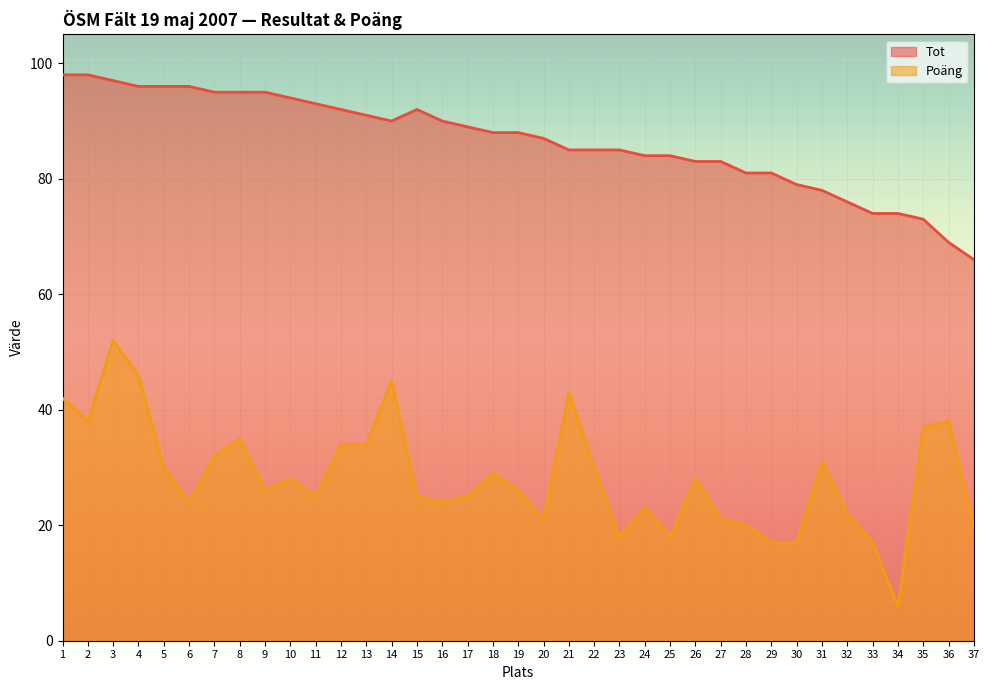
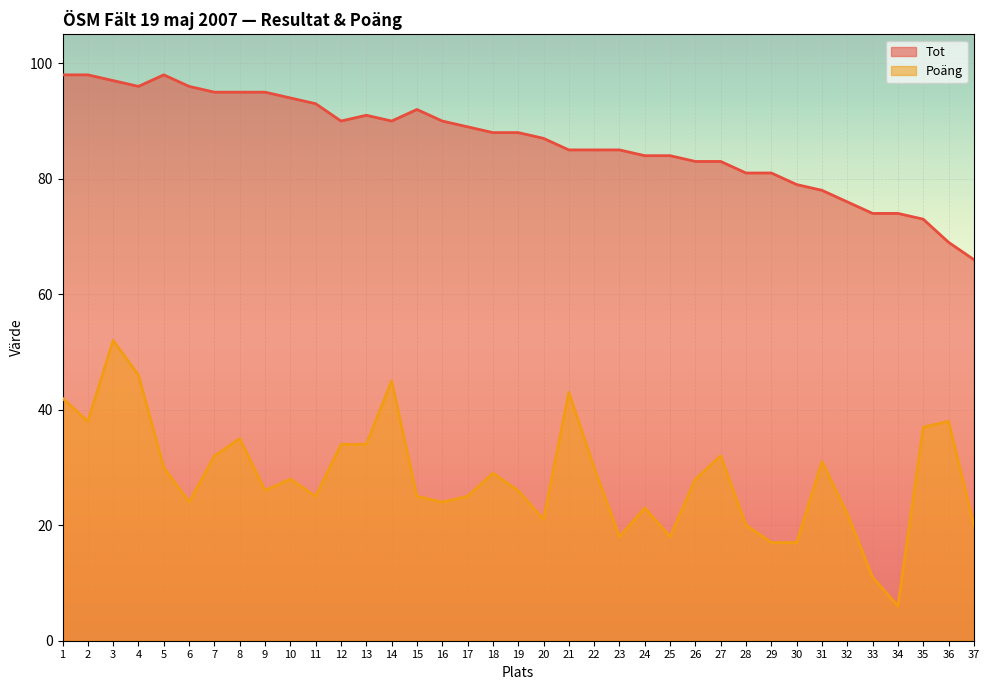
Tot, 5: 96 -> 98
Tot, 12: 92 -> 90
Poäng, 27: 21 -> 32
Poäng, 33: 17 -> 11
